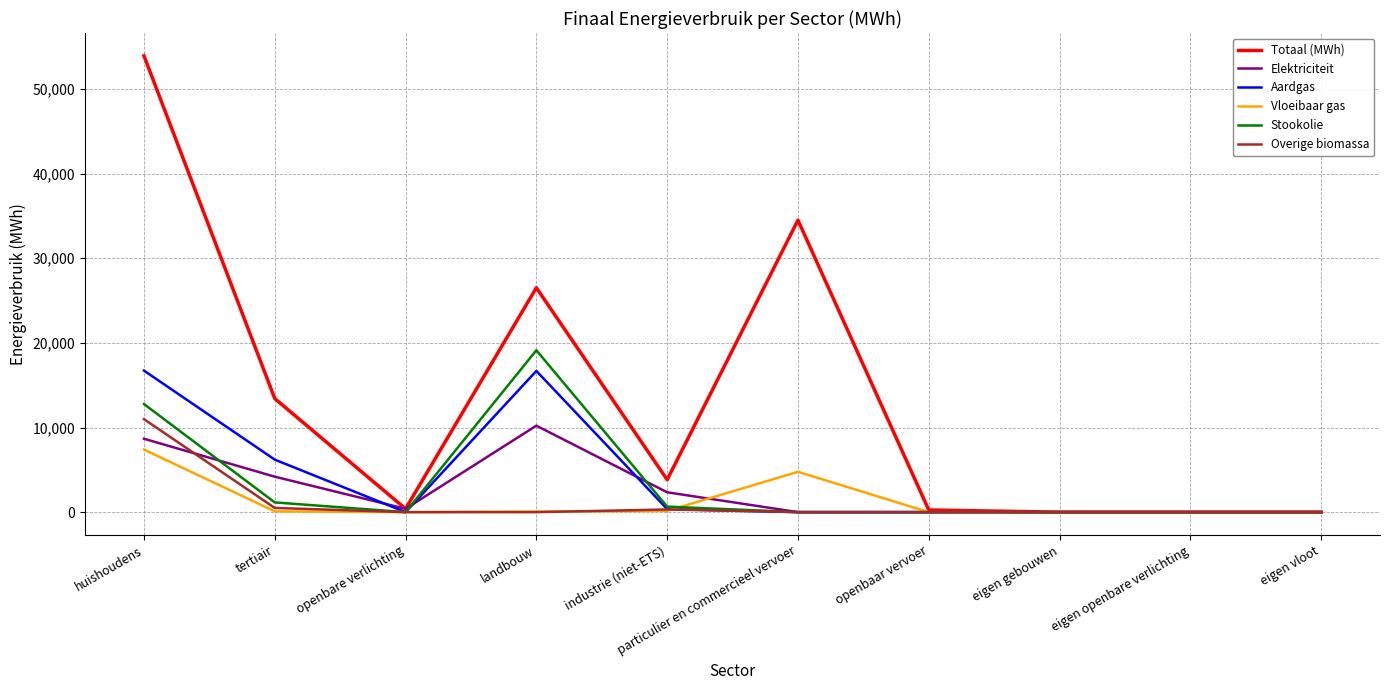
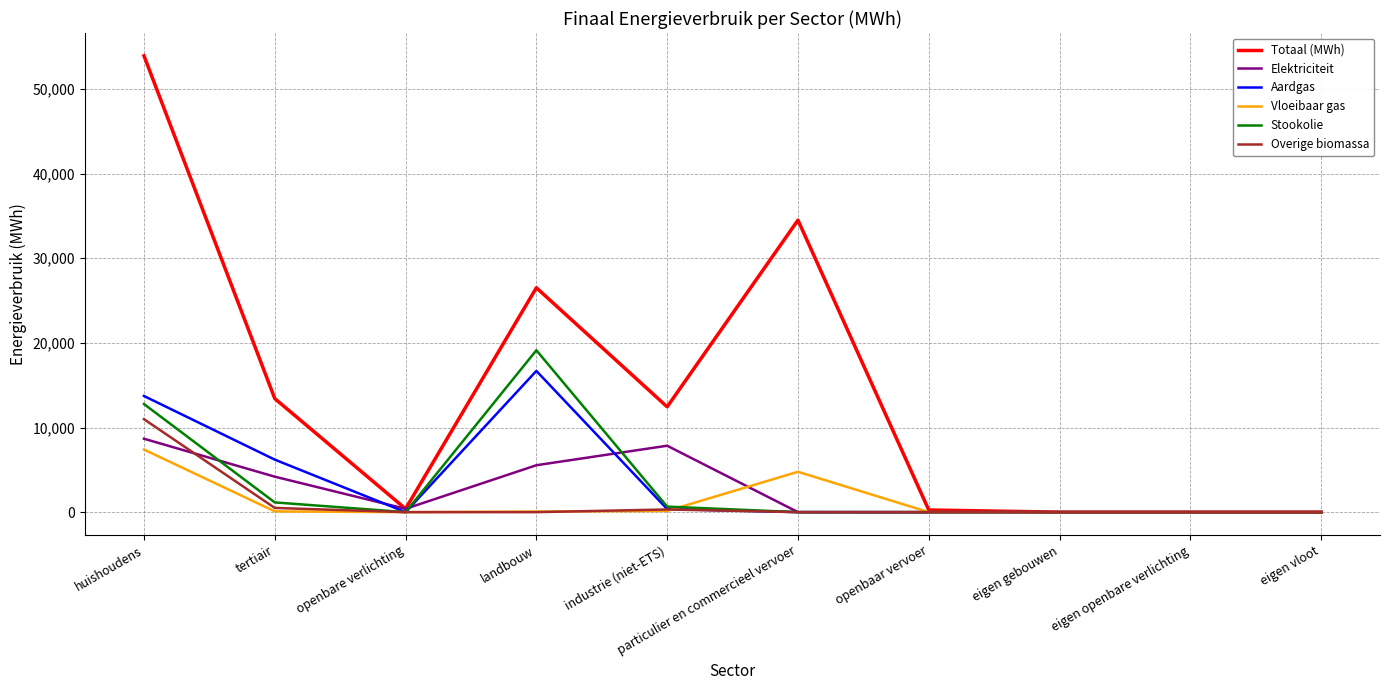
Aardgas, huishoudens: 17,000 -> 14,000
Elektriciteit, landbouw: 10,000 -> 6,000
Totaal (MWh), industrie (niet-ETS): 4,000 -> 12,000
Elektriciteit, industrie (niet-ETS): 2,000 -> 8,000
